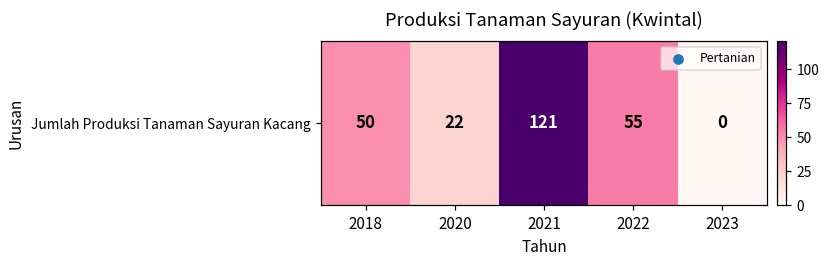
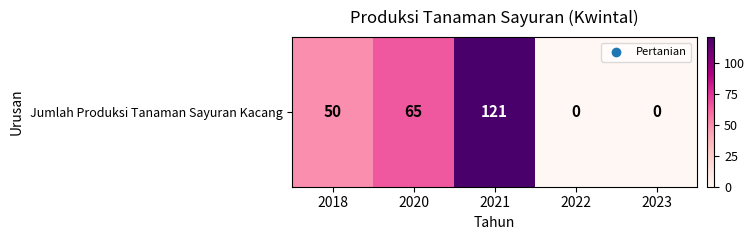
Jumlah Produksi Tanaman Sayuran Kacang, 2020: 22 -> 65
Jumlah Produksi Tanaman Sayuran Kacang, 2022: 55 -> 0
